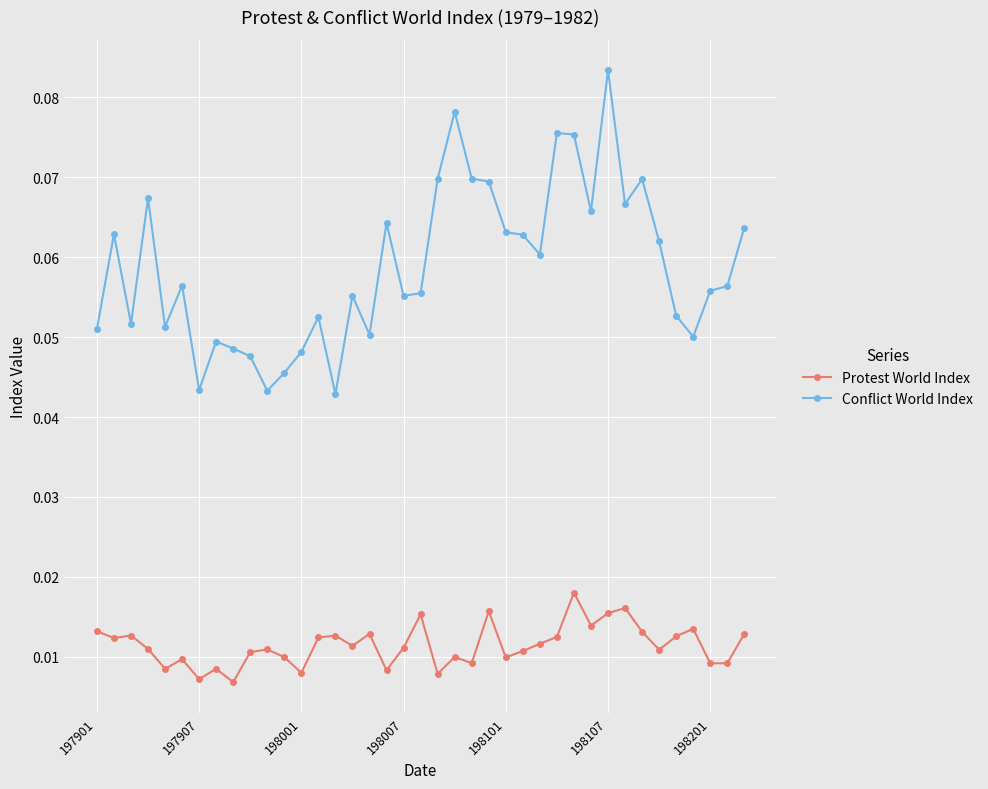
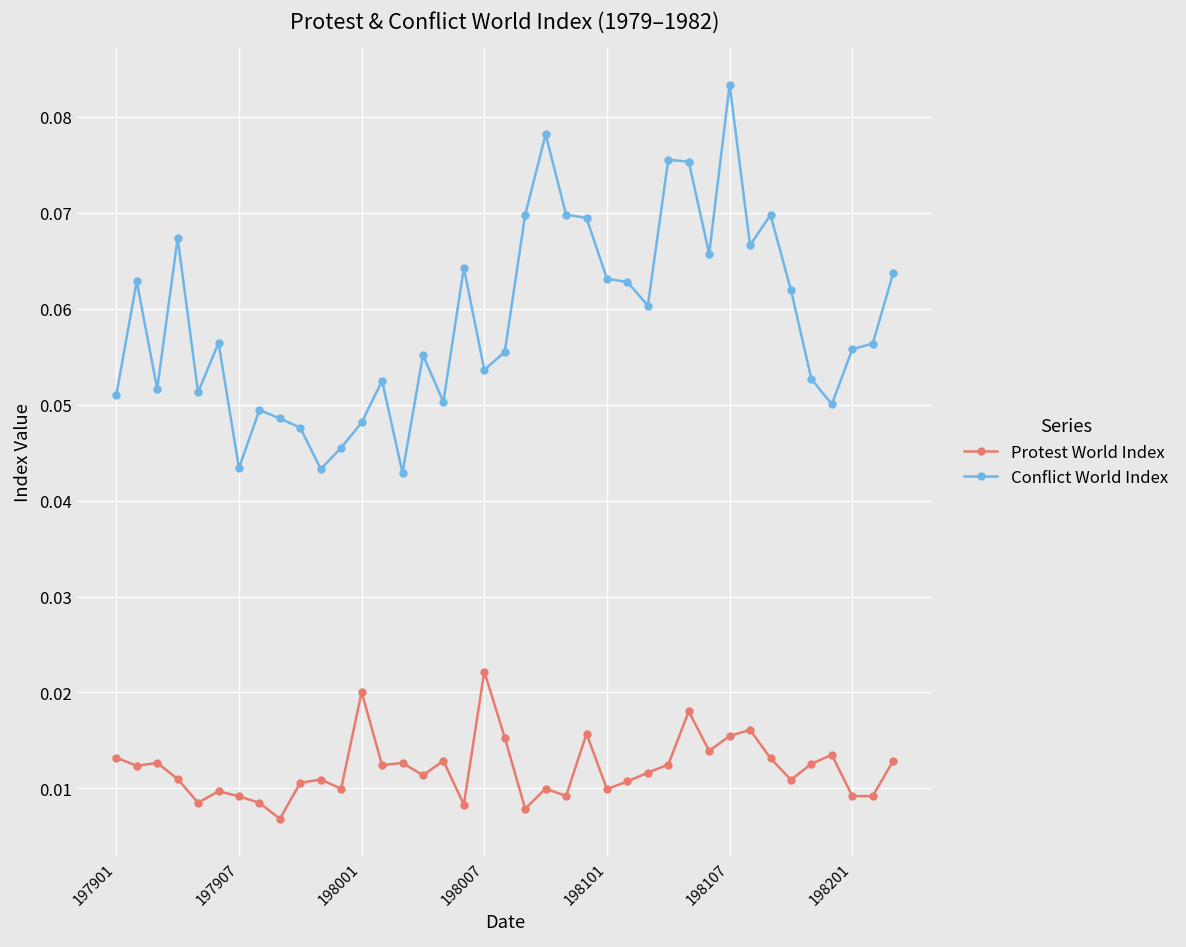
Protest World Index, 197907: 0.007 -> 0.009
Protest World Index, 198001: 0.008 -> 0.020
Protest World Index, 198007: 0.011 -> 0.022
Conflict World Index, 198007: 0.055 -> 0.054
